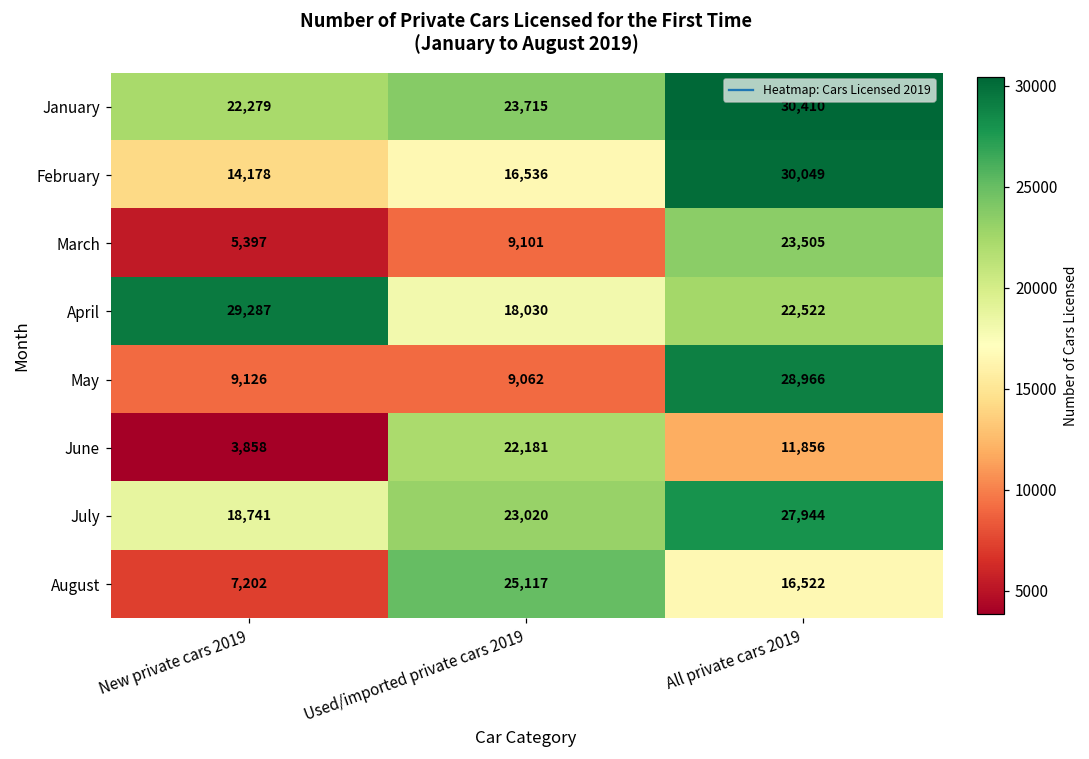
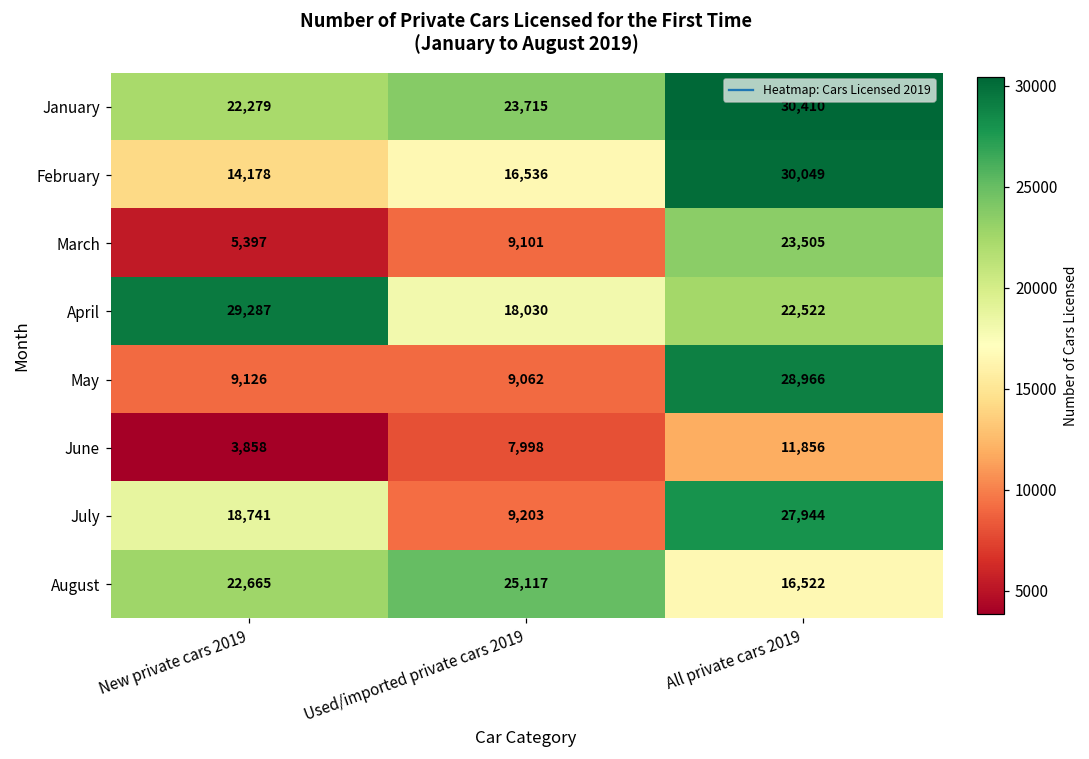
June, Used/imported private cars 2019: 22,181 -> 7,998
July, Used/imported private cars 2019: 23,020 -> 9,203
August, New private cars 2019: 7,202 -> 22,665
